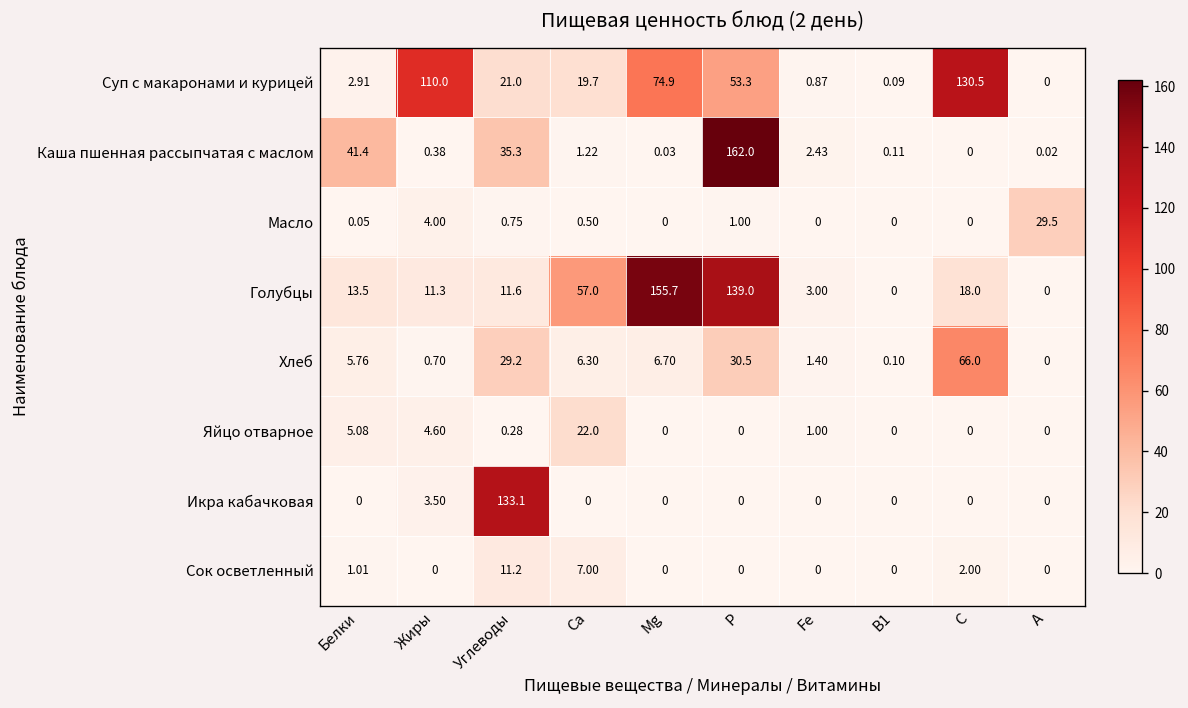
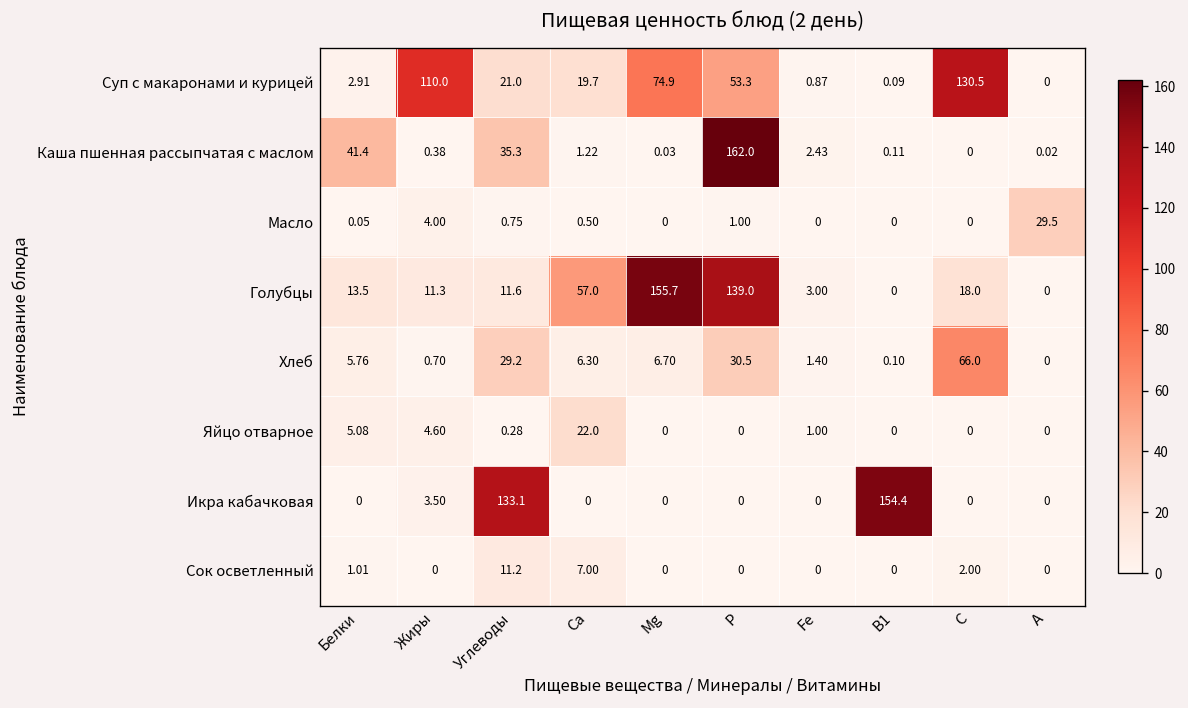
Икра кабачковая, В1: 0 -> 154.4
